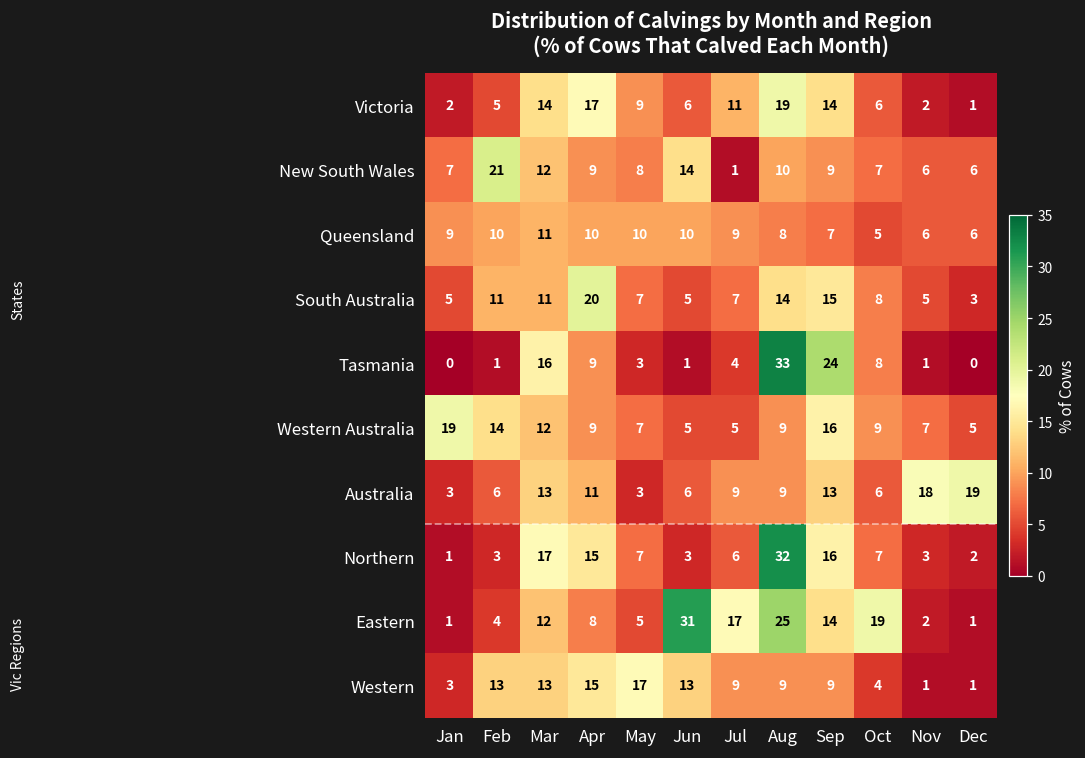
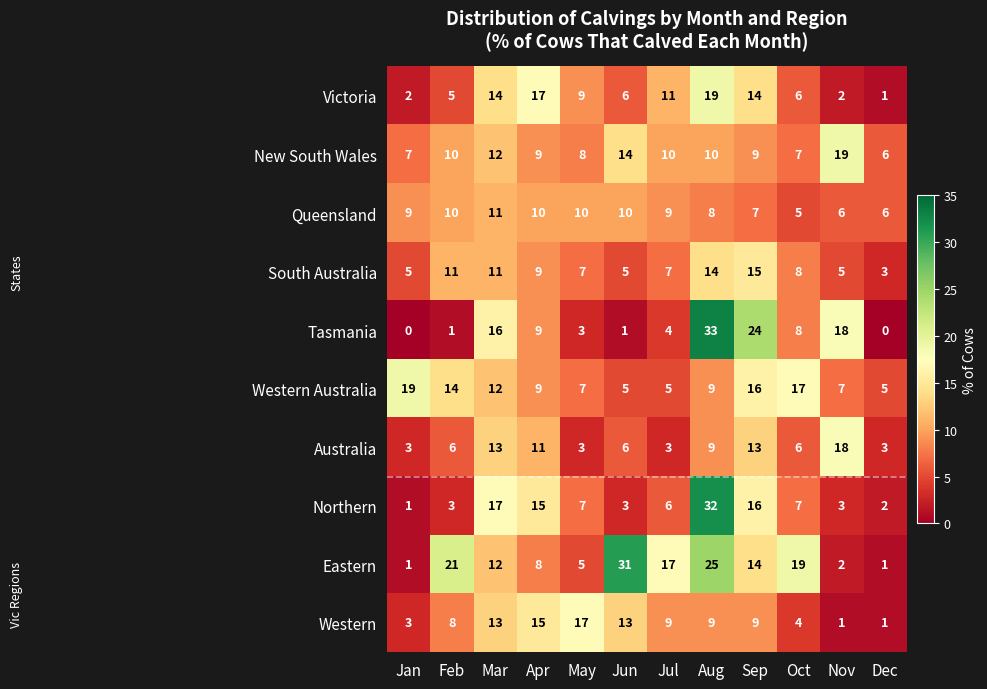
New South Wales, Feb: 21 -> 10
New South Wales, Jul: 1 -> 10
New South Wales, Nov: 6 -> 19
South Australia, Apr: 20 -> 9
Tasmania, Nov: 1 -> 18
Western Australia, Oct: 9 -> 17
Australia, Jul: 9 -> 3
Australia, Dec: 19 -> 3
Eastern, Feb: 4 -> 21
Western, Feb: 13 -> 8
